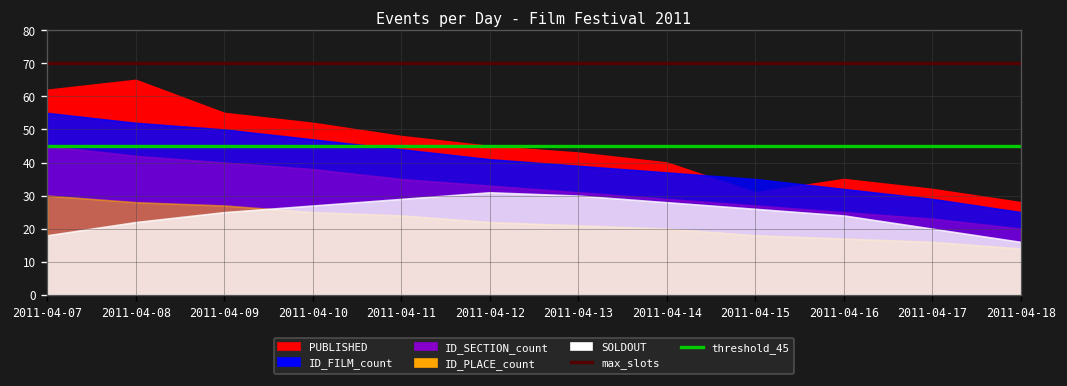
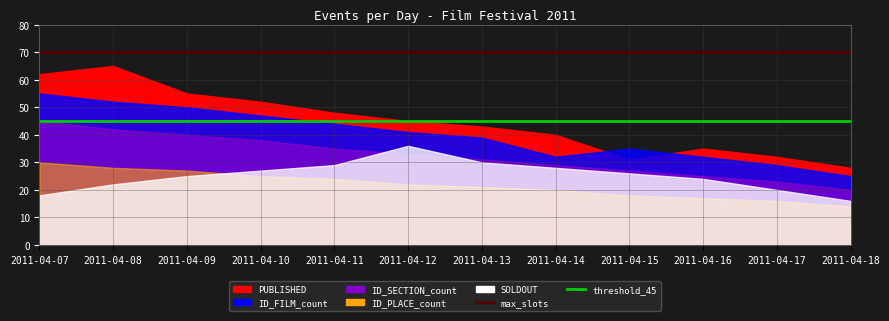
SOLDOUT, 2011-04-12: 31 -> 36
ID_FILM_count, 2011-04-14: 37 -> 32
